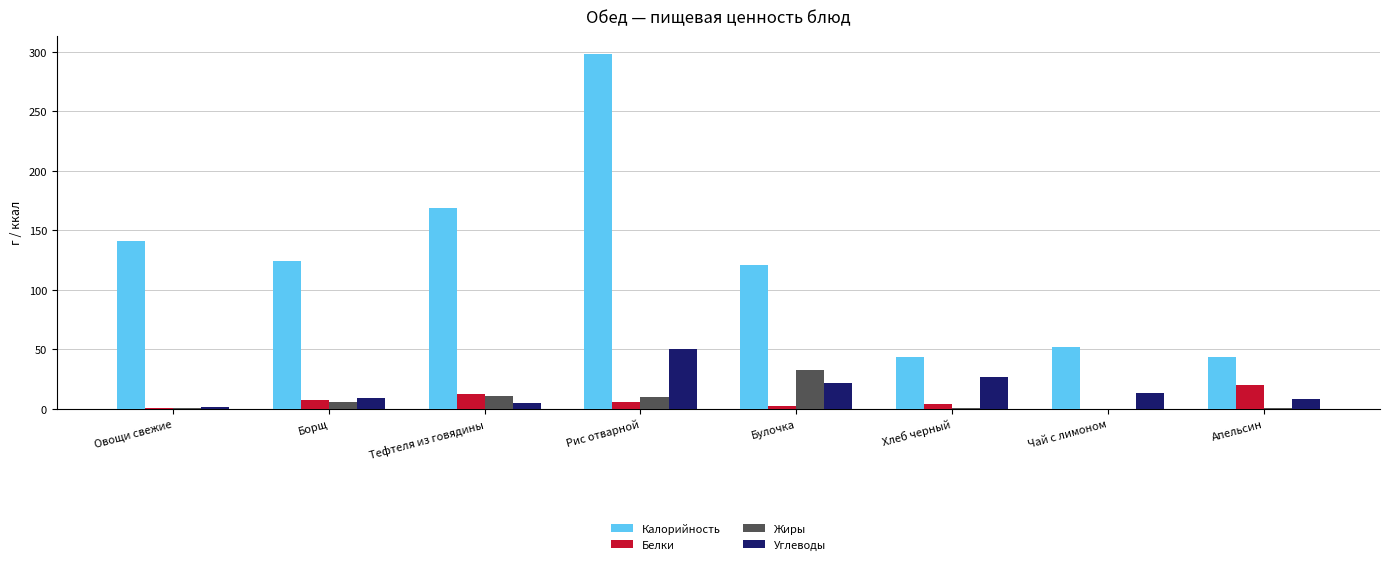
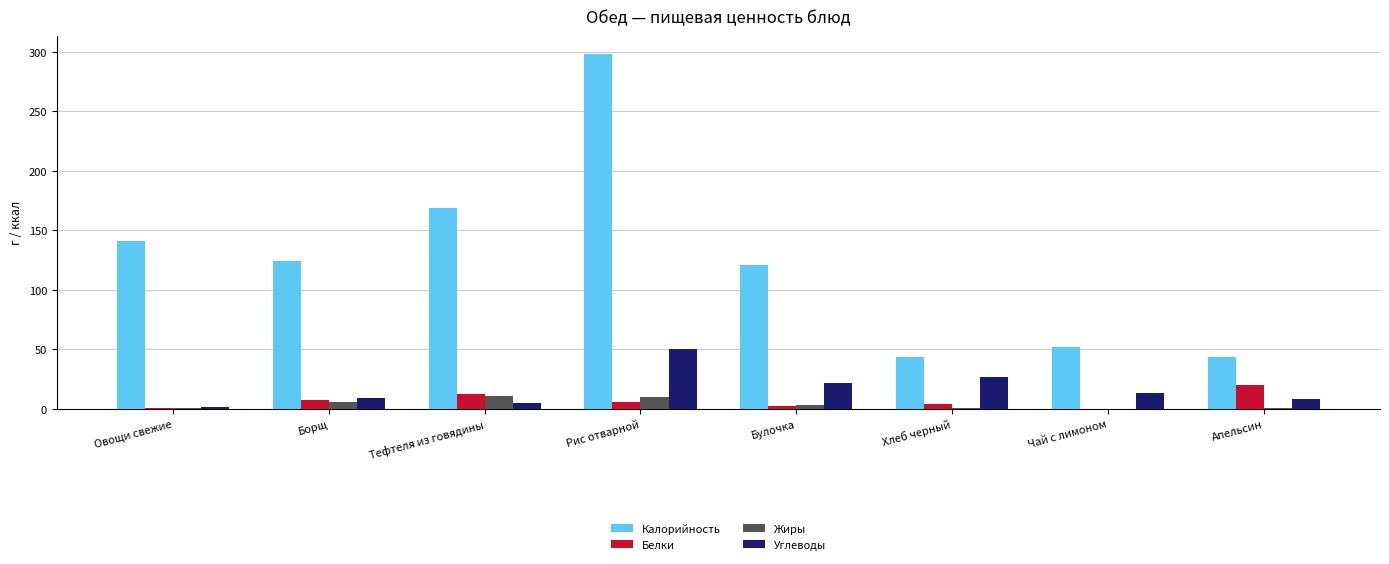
Жиры, Булочка: 33 -> 3
